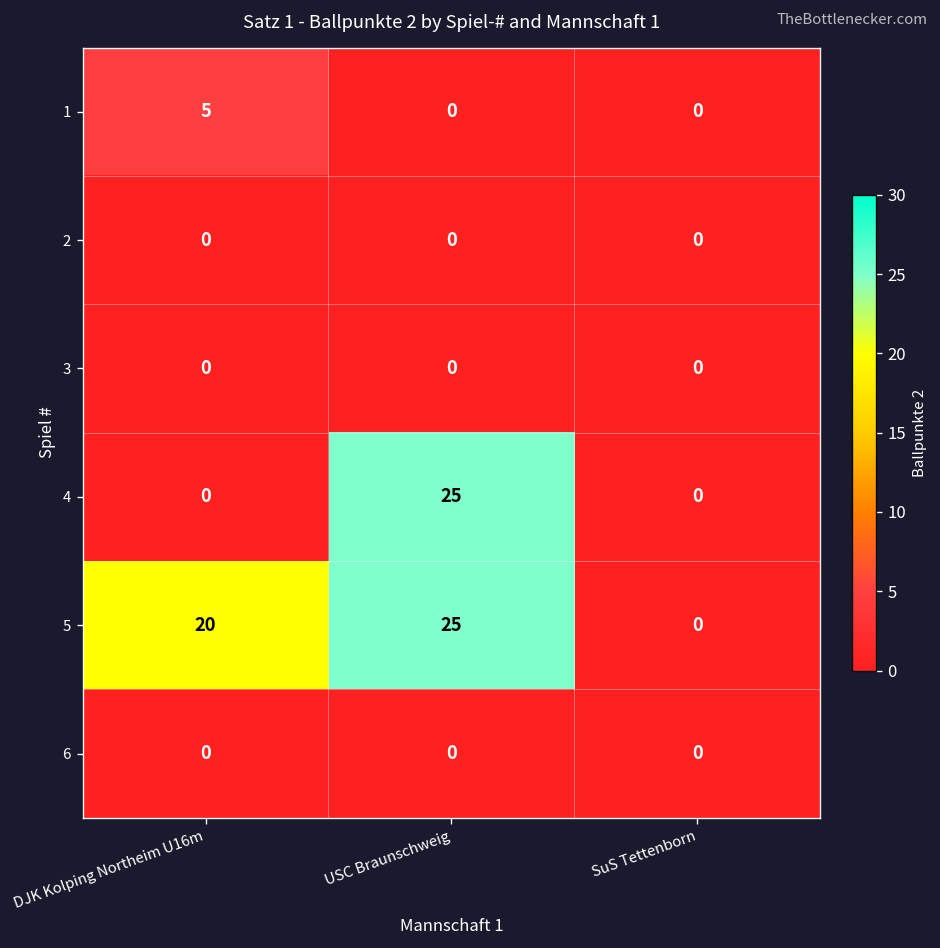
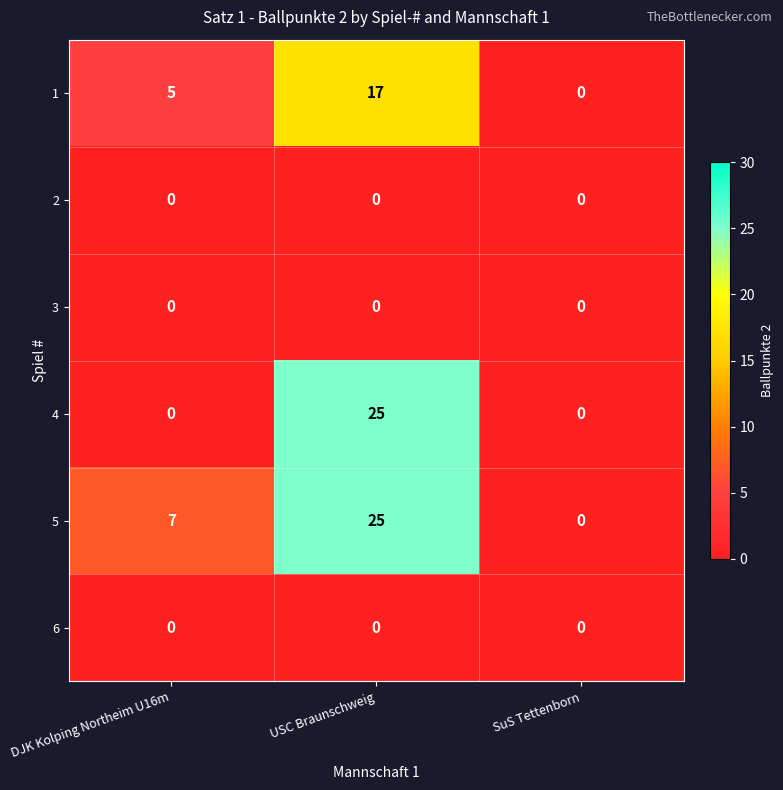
1, USC Braunschweig: 0 -> 17
5, DJK Kolping Northeim U16m: 20 -> 7
